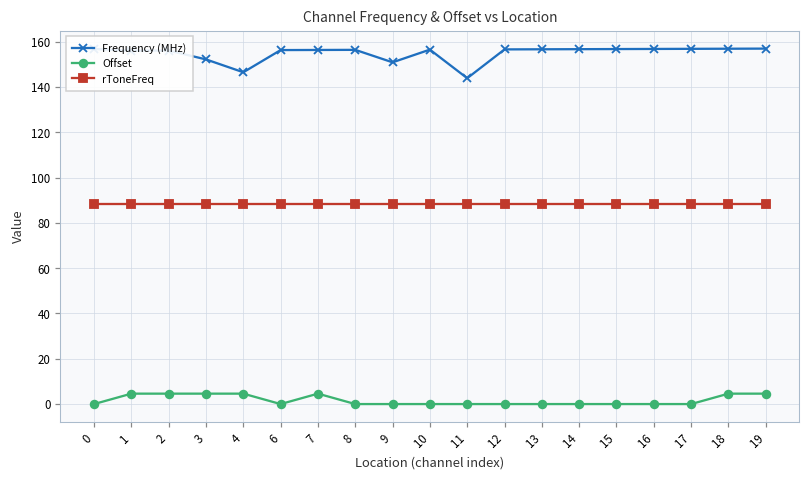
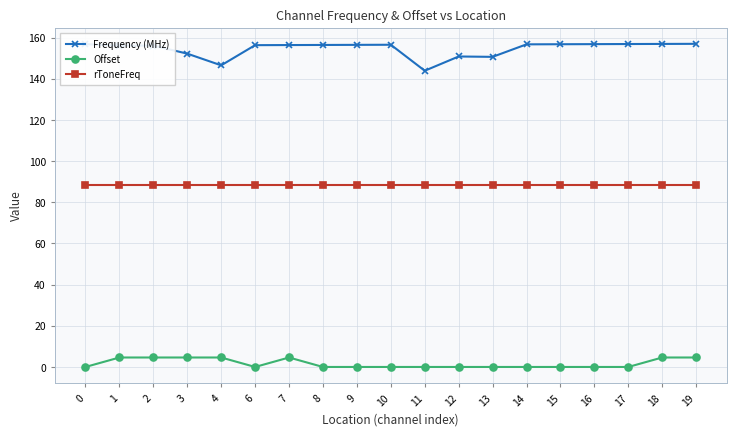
Frequency (MHz), 9: 151 -> 156
Frequency (MHz), 12: 157 -> 151
Frequency (MHz), 13: 157 -> 151
